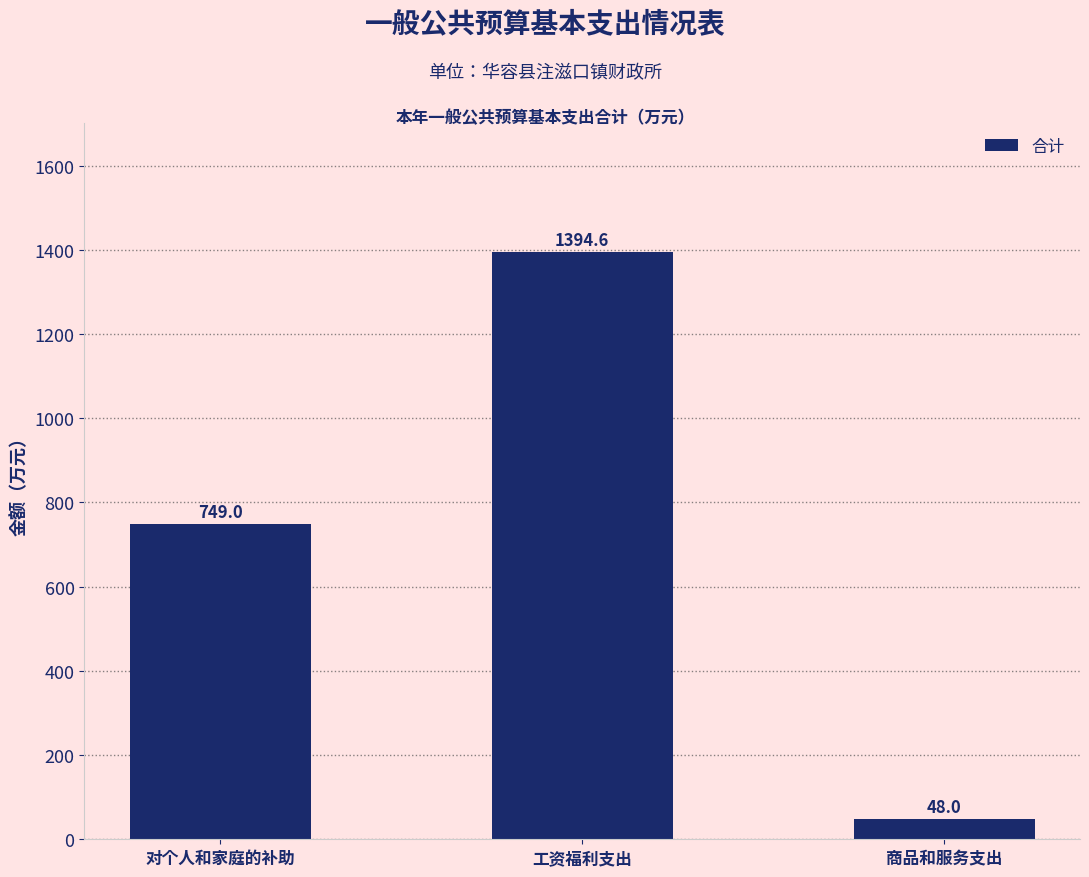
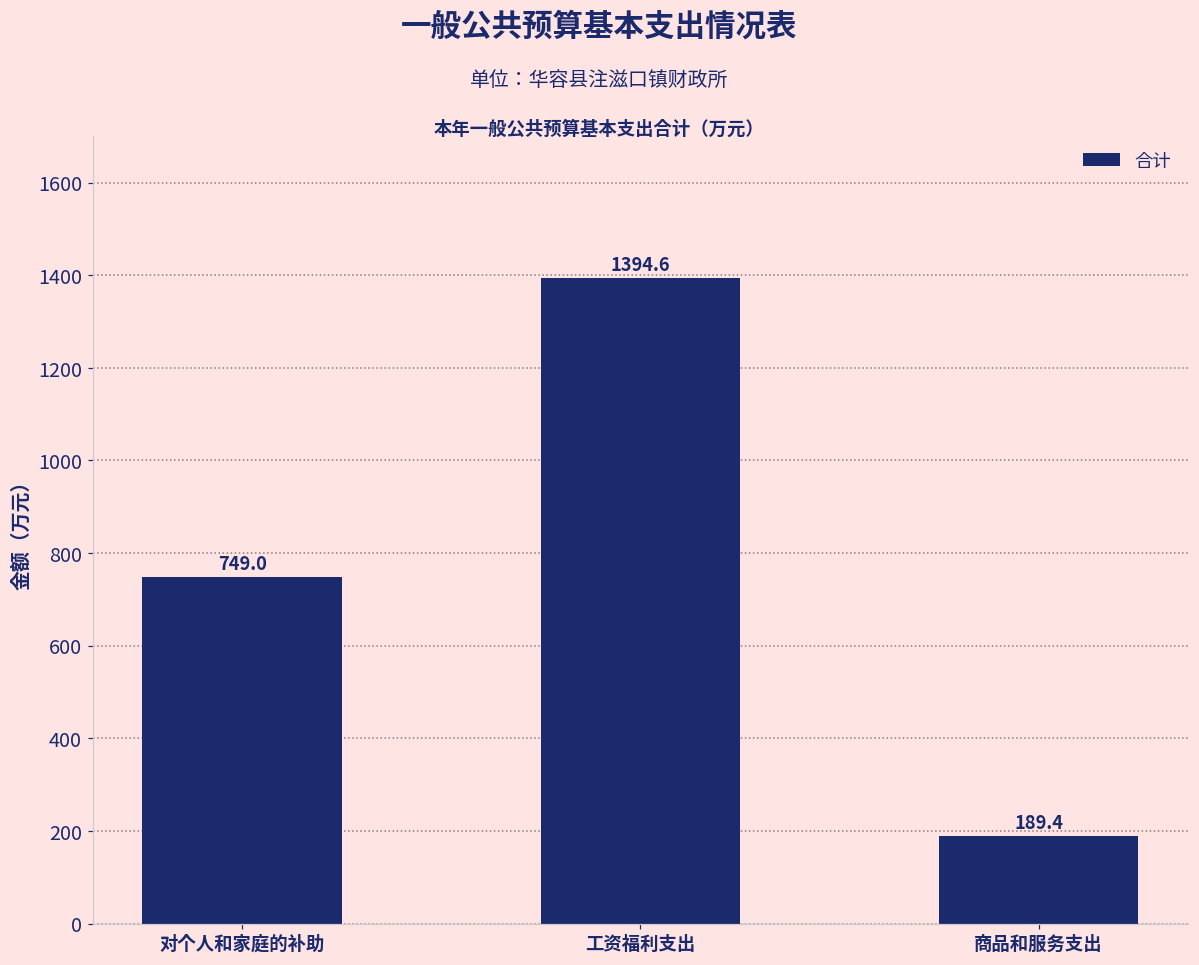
商品和服务支出: 48.0 -> 189.4
